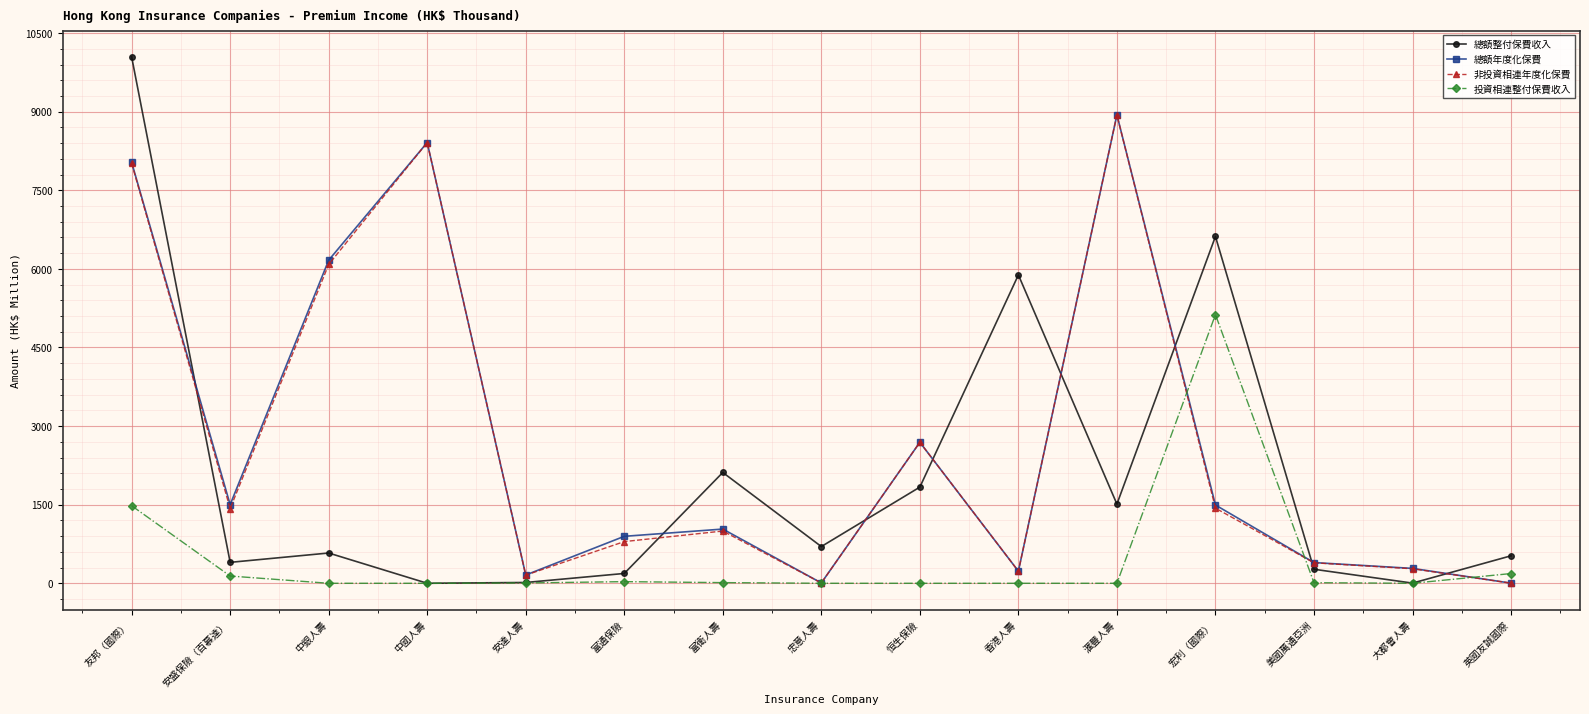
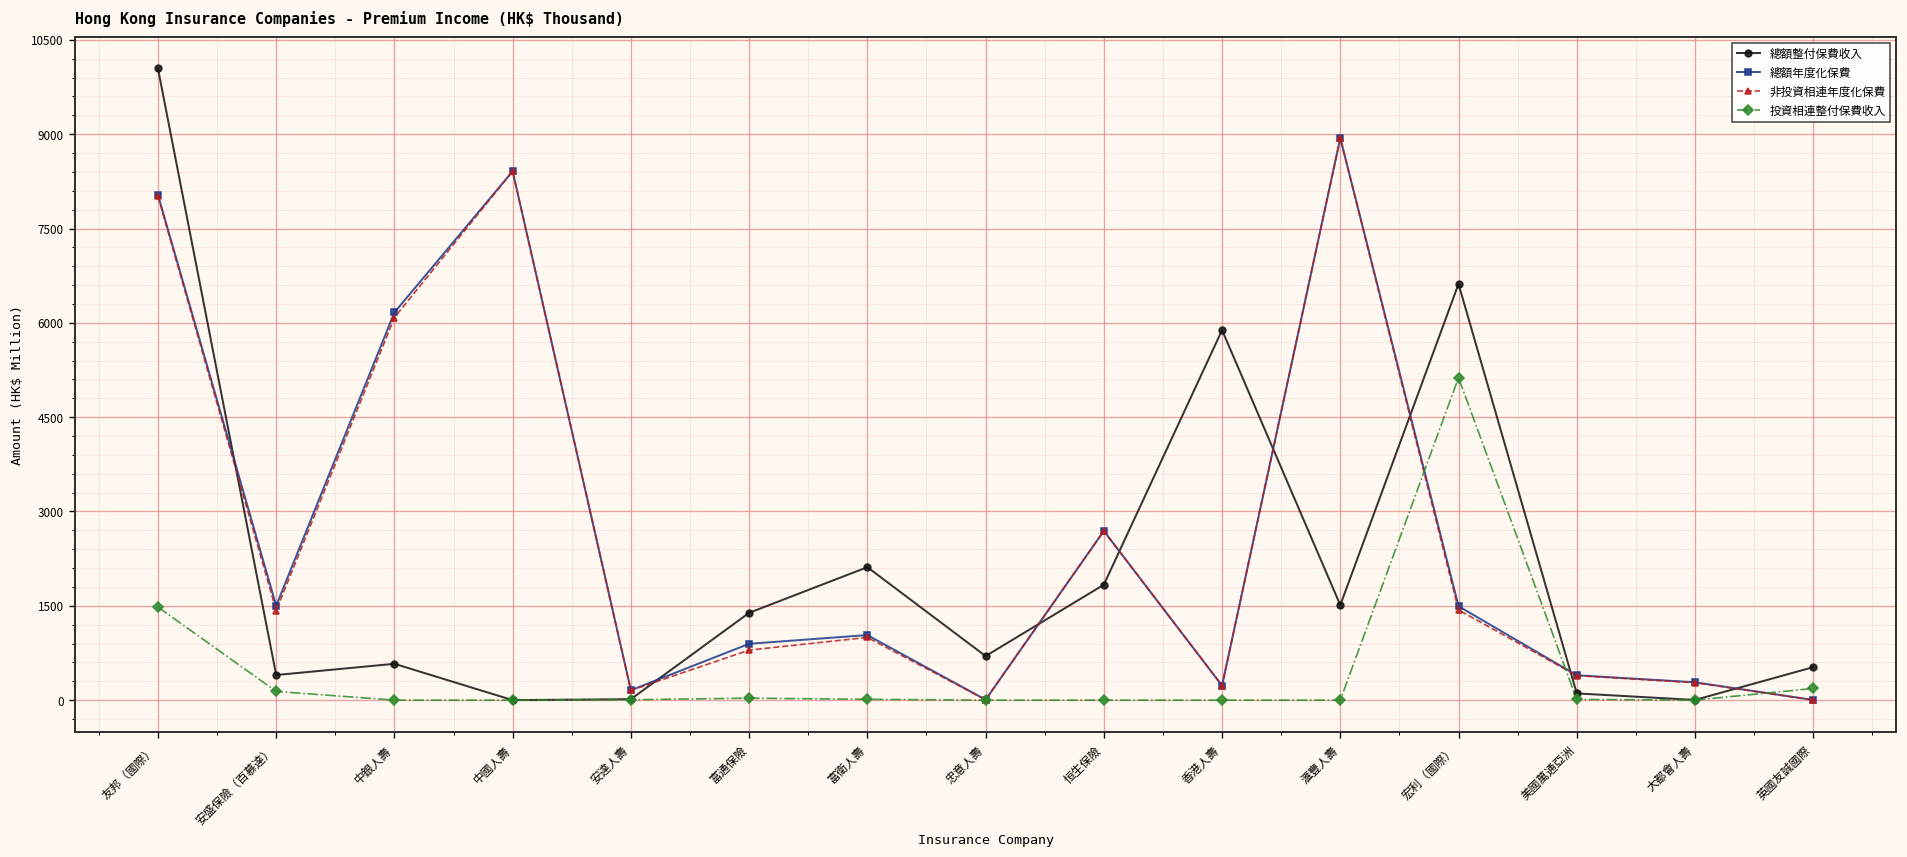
總額整付保費收入, 富通保險: 200 -> 1400
總額整付保費收入, 美國萬通亞洲: 300 -> 100
